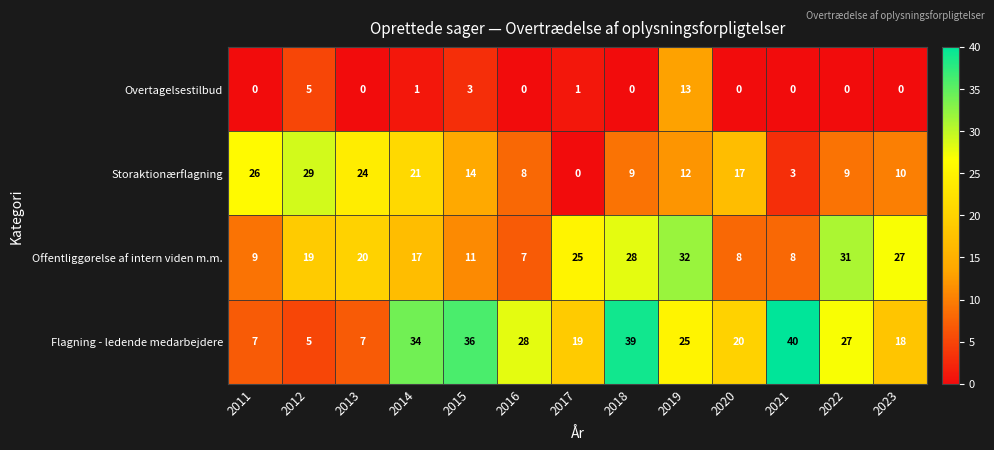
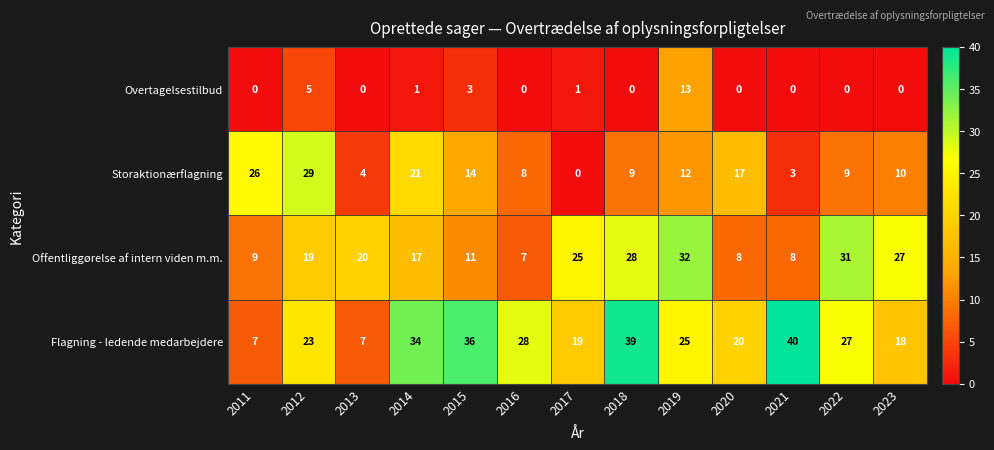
Storaktionærflagning, 2013: 24 -> 4
Flagning - ledende medarbejdere, 2012: 5 -> 23
